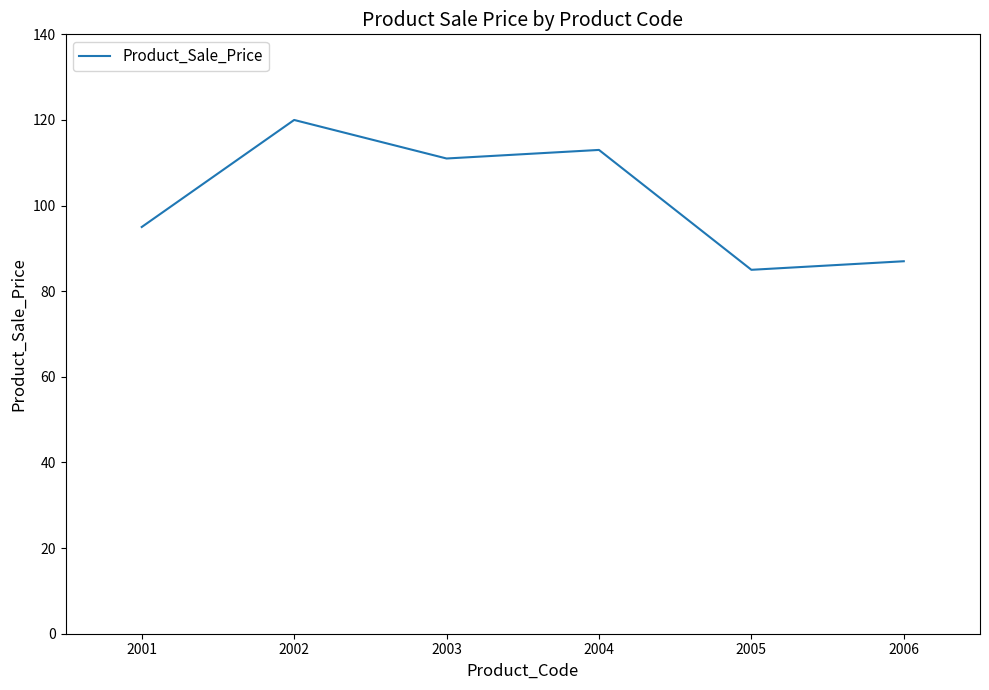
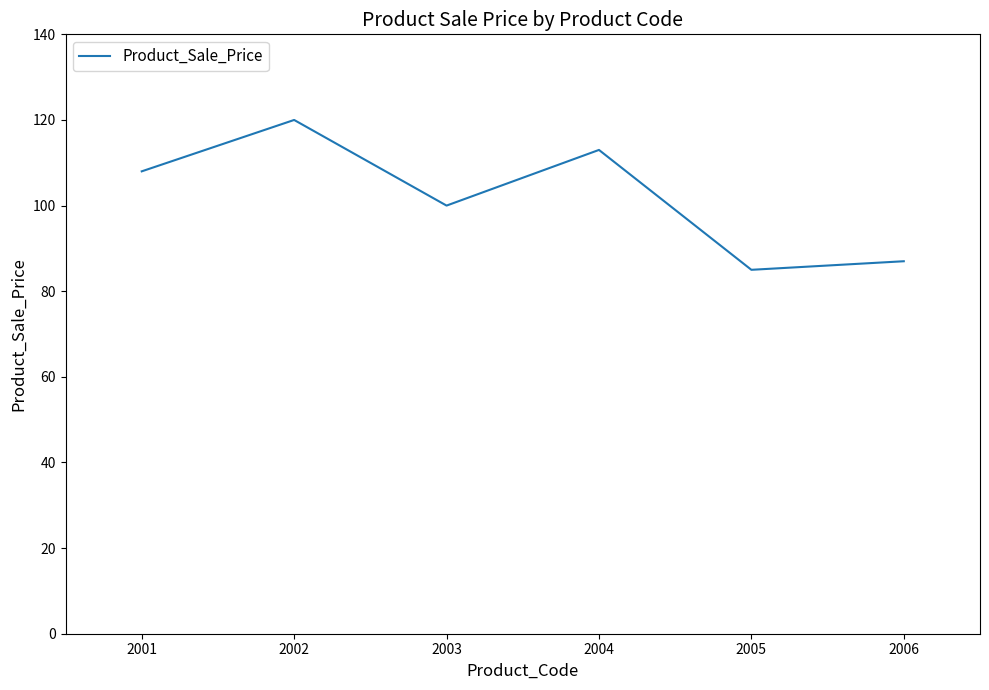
2001: 95 -> 108
2003: 111 -> 100
